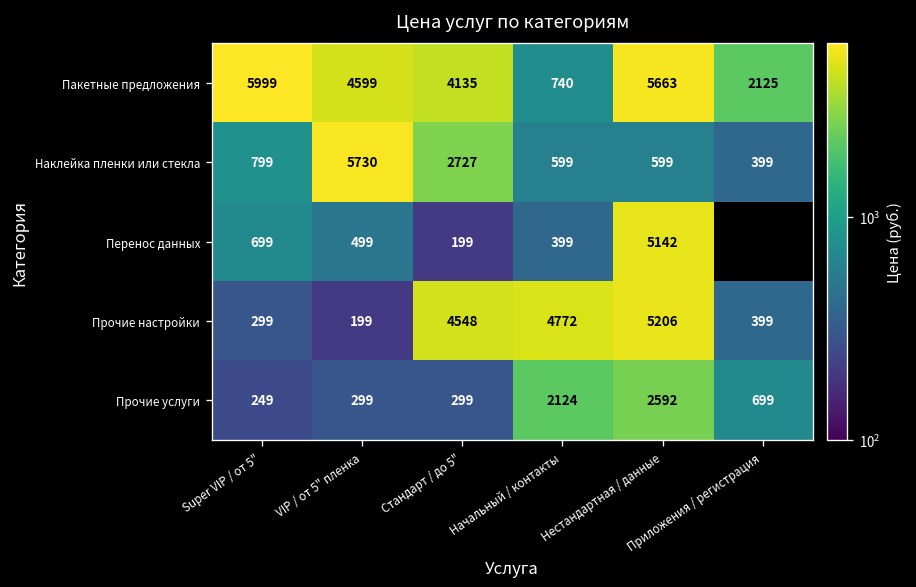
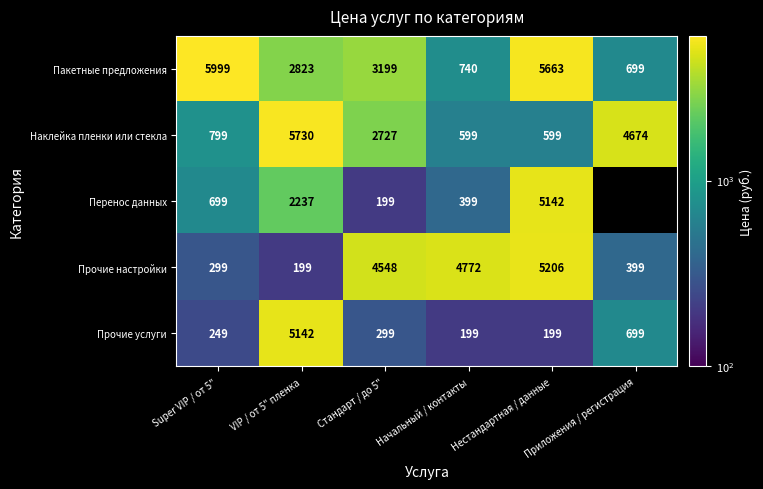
Пакетные предложения, VIP / от 5" пленка: 4599 -> 2823
Пакетные предложения, Стандарт / до 5": 4135 -> 3199
Пакетные предложения, Приложения / регистрация: 2125 -> 699
Наклейка пленки или стекла, Приложения / регистрация: 399 -> 4674
Перенос данных, VIP / от 5" пленка: 499 -> 2237
Прочие услуги, VIP / от 5" пленка: 299 -> 5142
Прочие услуги, Начальный / контакты: 2124 -> 199
Прочие услуги, Нестандартная / данные: 2592 -> 199
